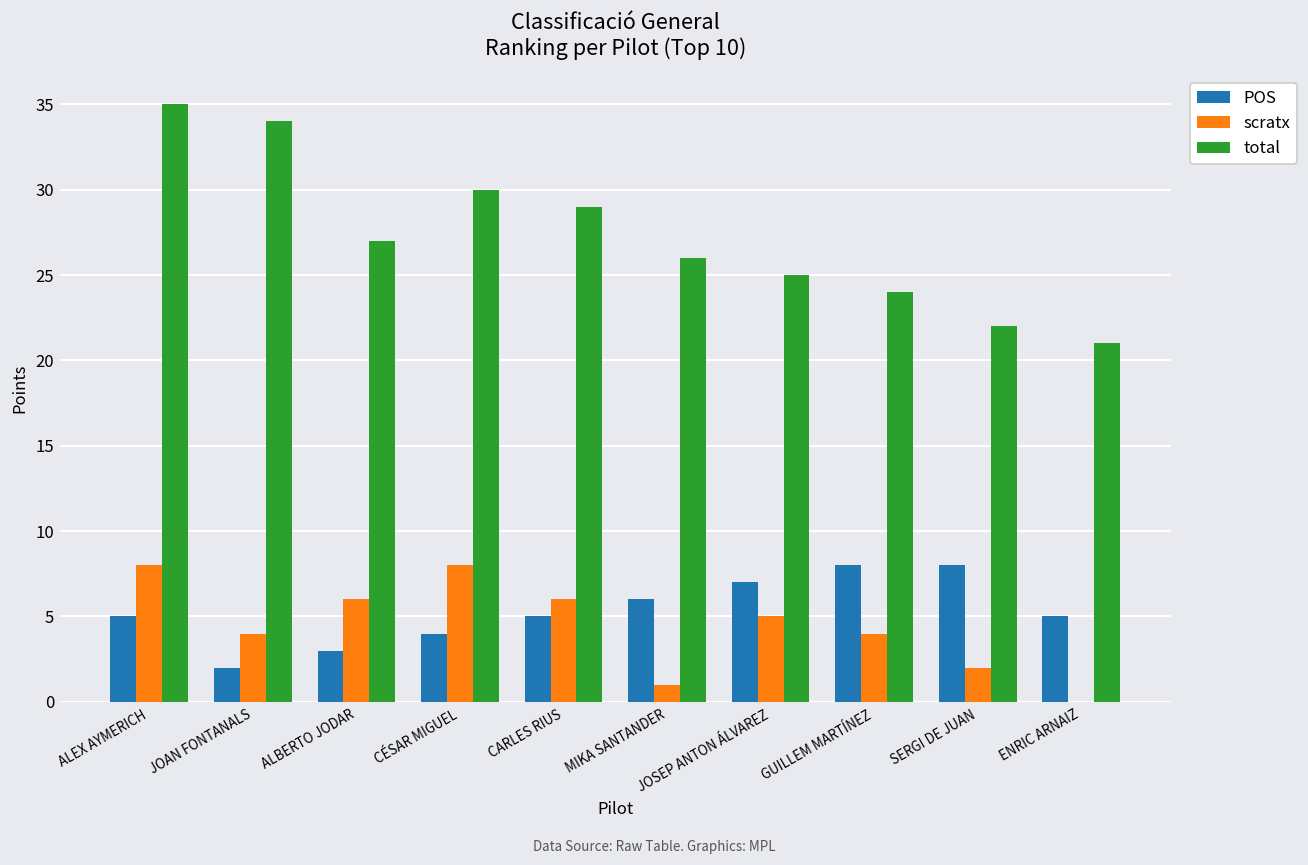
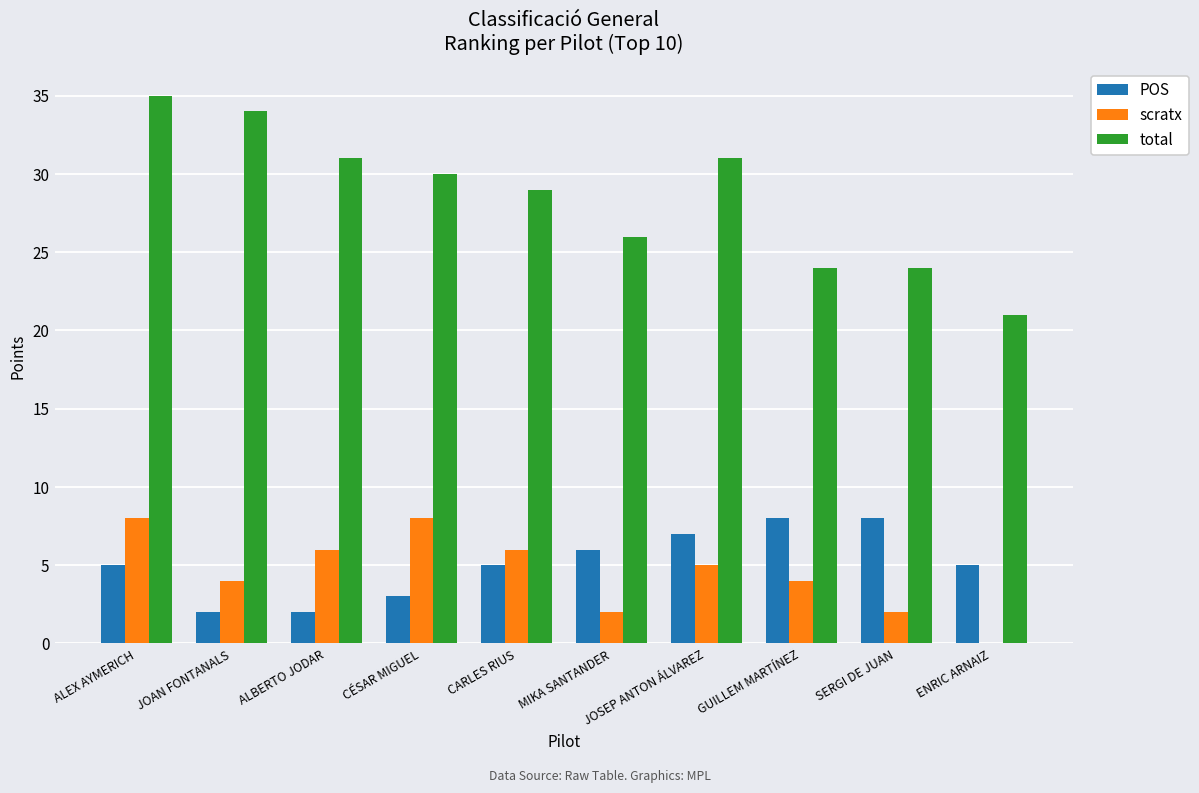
POS, ALBERTO JODAR: 3 -> 2
total, ALBERTO JODAR: 27 -> 31
POS, CÉSAR MIGUEL: 4 -> 3
scratx, MIKA SANTANDER: 1 -> 2
total, JOSEP ANTON ÁLVAREZ: 25 -> 31
total, SERGI DE JUAN: 22 -> 24
